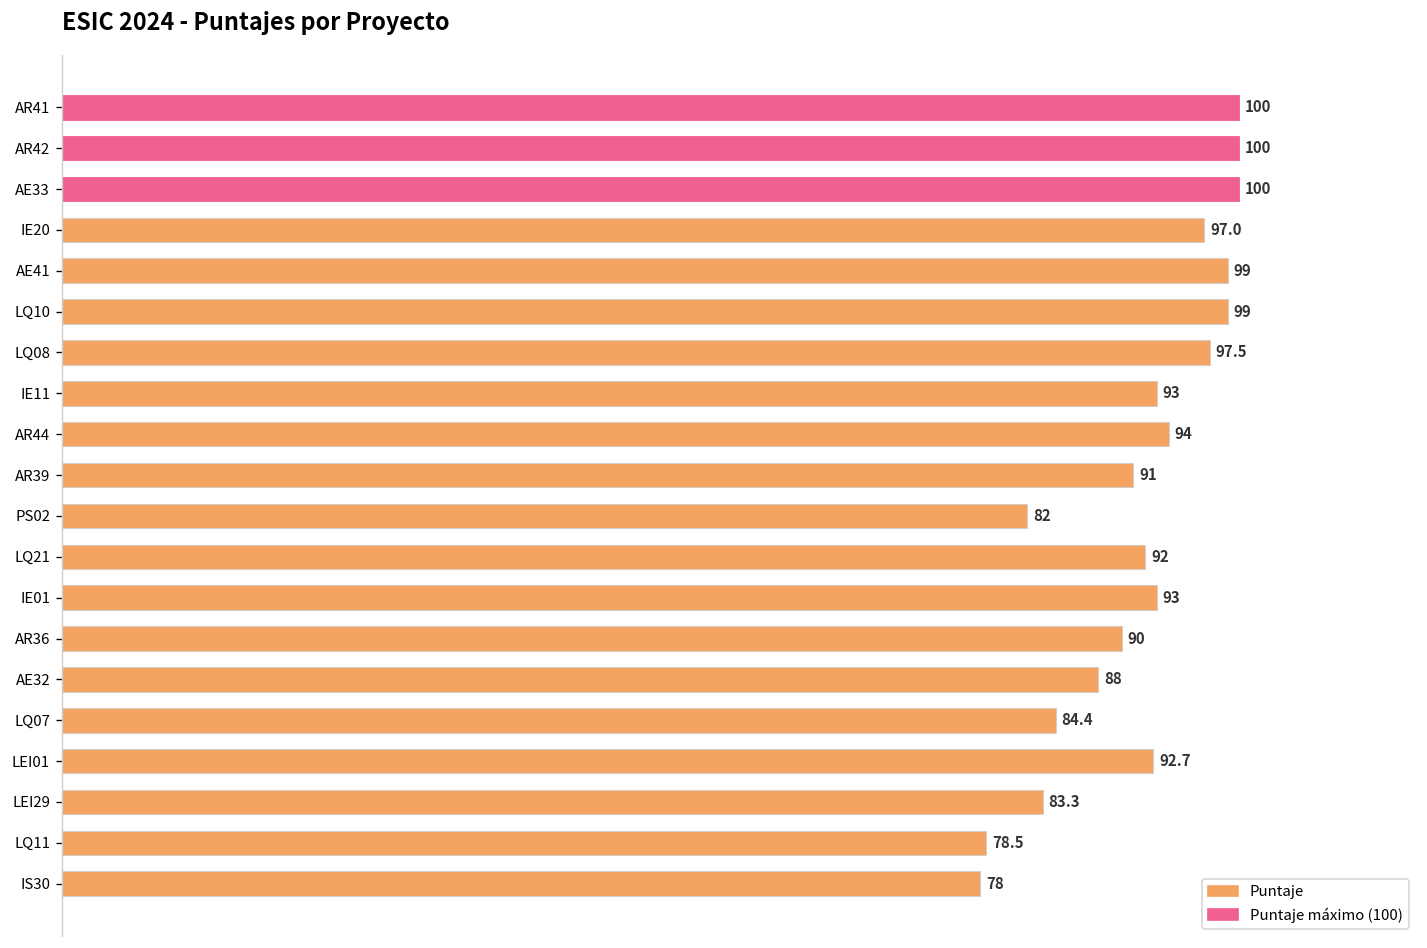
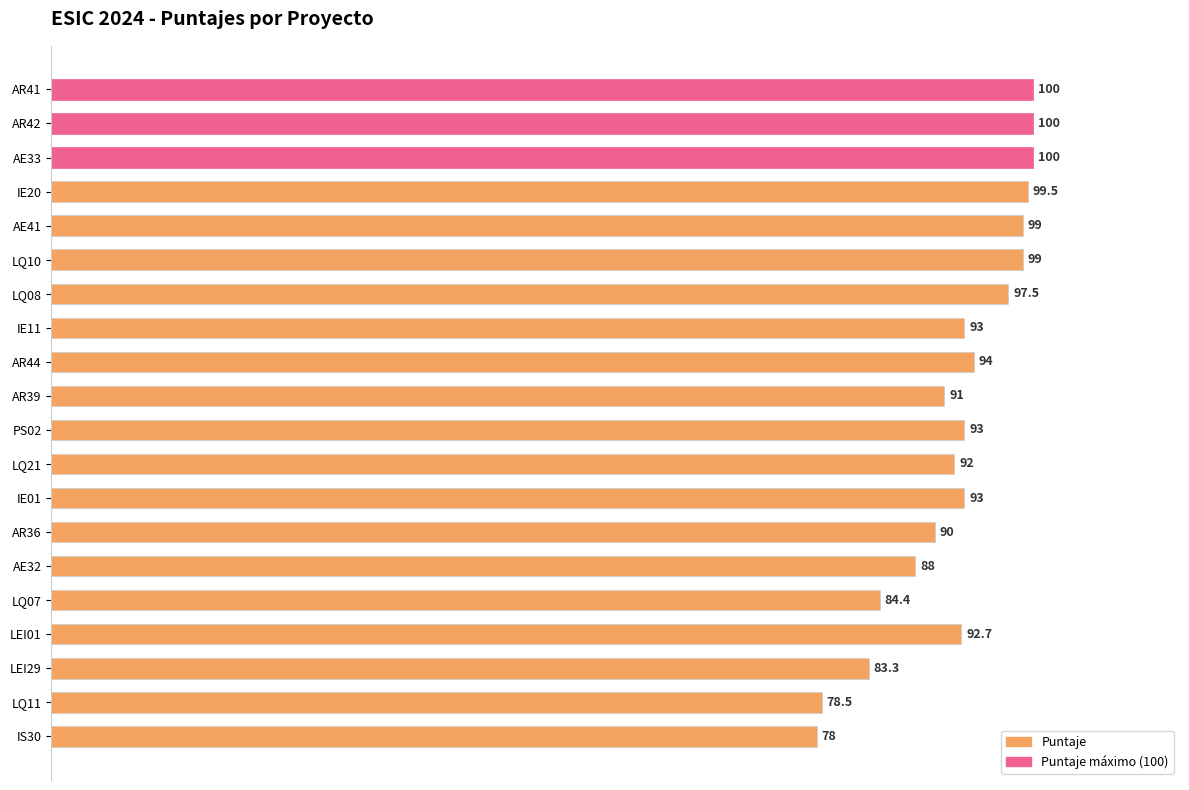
IE20: 97.0 -> 99.5
PS02: 82 -> 93
